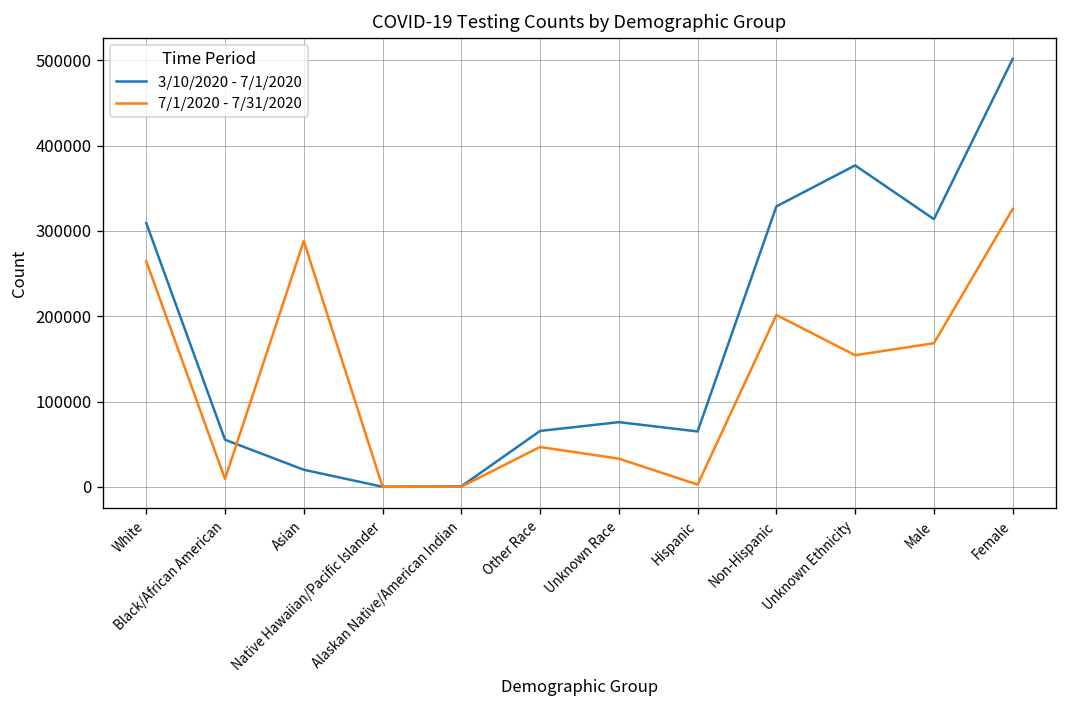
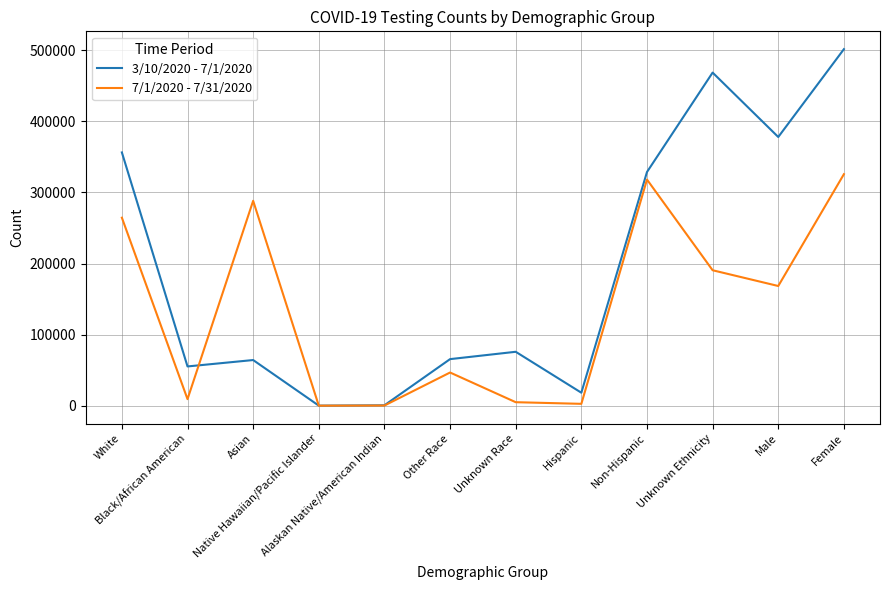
3/10/2020 - 7/1/2020, White: 310000 -> 360000
3/10/2020 - 7/1/2020, Asian: 20000 -> 60000
7/1/2020 - 7/31/2020, Unknown Race: 30000 -> 10000
3/10/2020 - 7/1/2020, Hispanic: 70000 -> 20000
7/1/2020 - 7/31/2020, Non-Hispanic: 200000 -> 320000
3/10/2020 - 7/1/2020, Unknown Ethnicity: 380000 -> 470000
7/1/2020 - 7/31/2020, Unknown Ethnicity: 150000 -> 190000
3/10/2020 - 7/1/2020, Male: 310000 -> 380000
